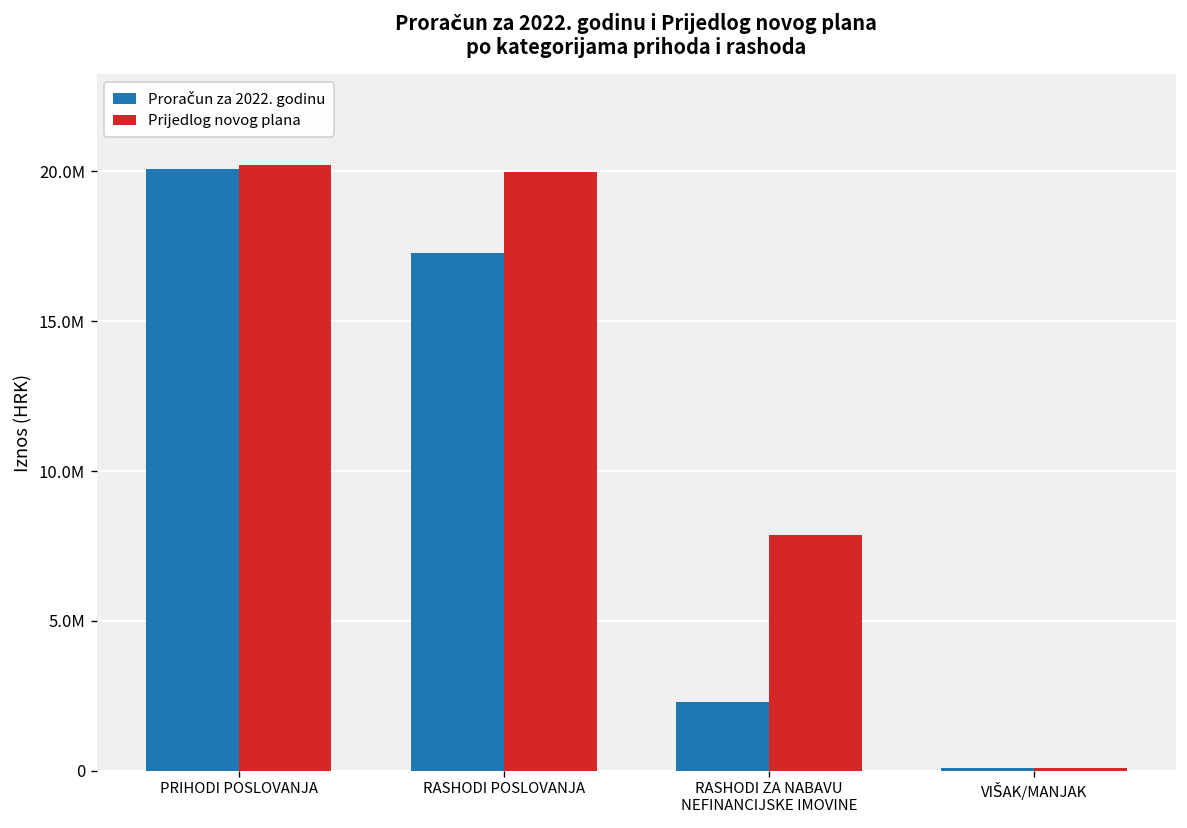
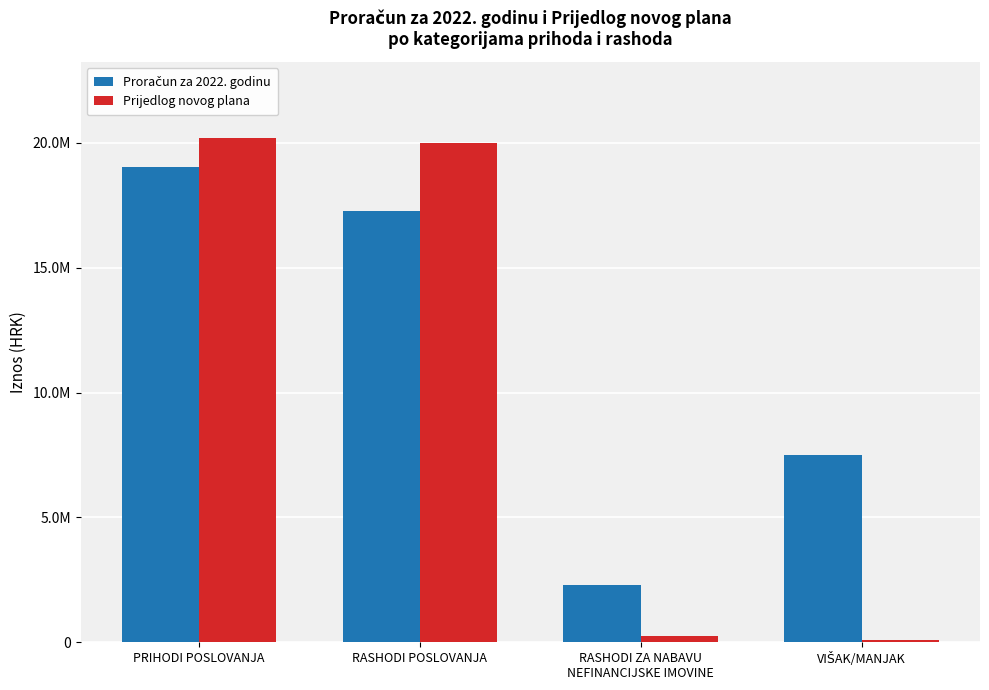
Proračun za 2022. godinu, PRIHODI POSLOVANJA: 20100000 -> 19000000
Prijedlog novog plana, RASHODI ZA NABAVU NEFINANCIJSKE IMOVINE: 7900000 -> 300000
Proračun za 2022. godinu, VIŠAK/MANJAK: 100000 -> 7500000
